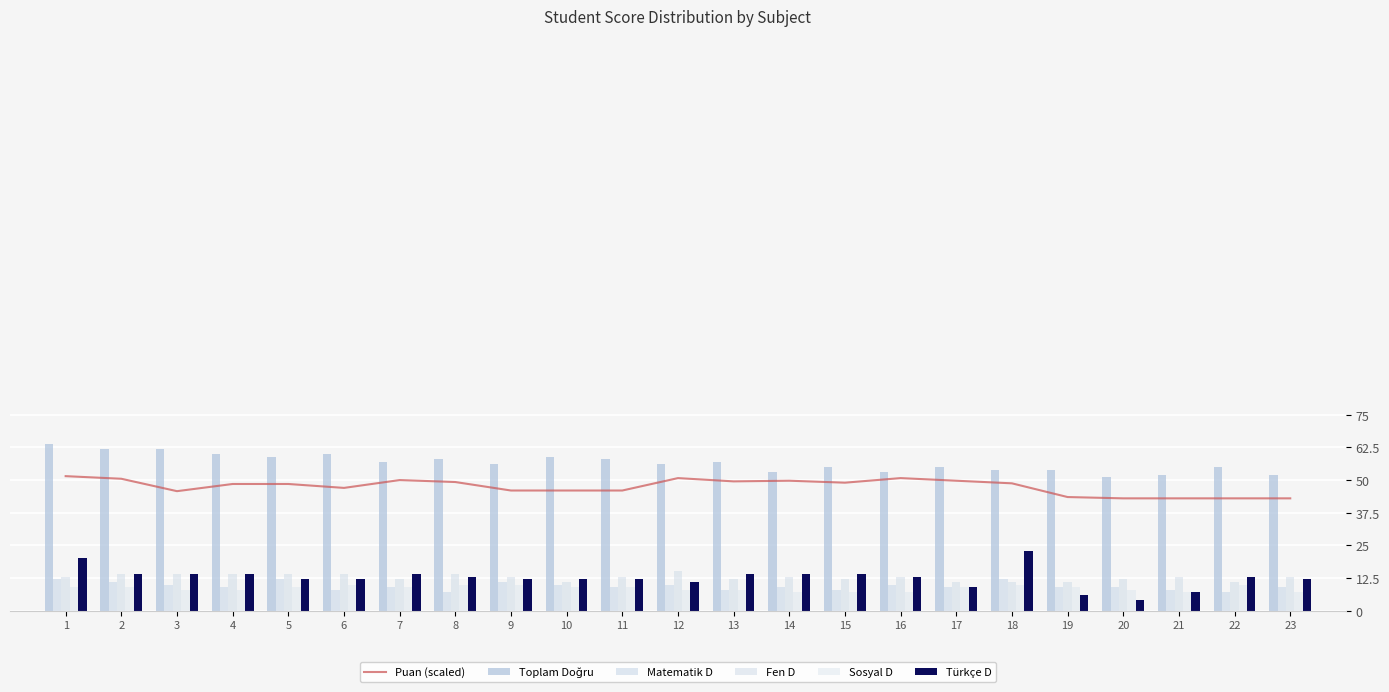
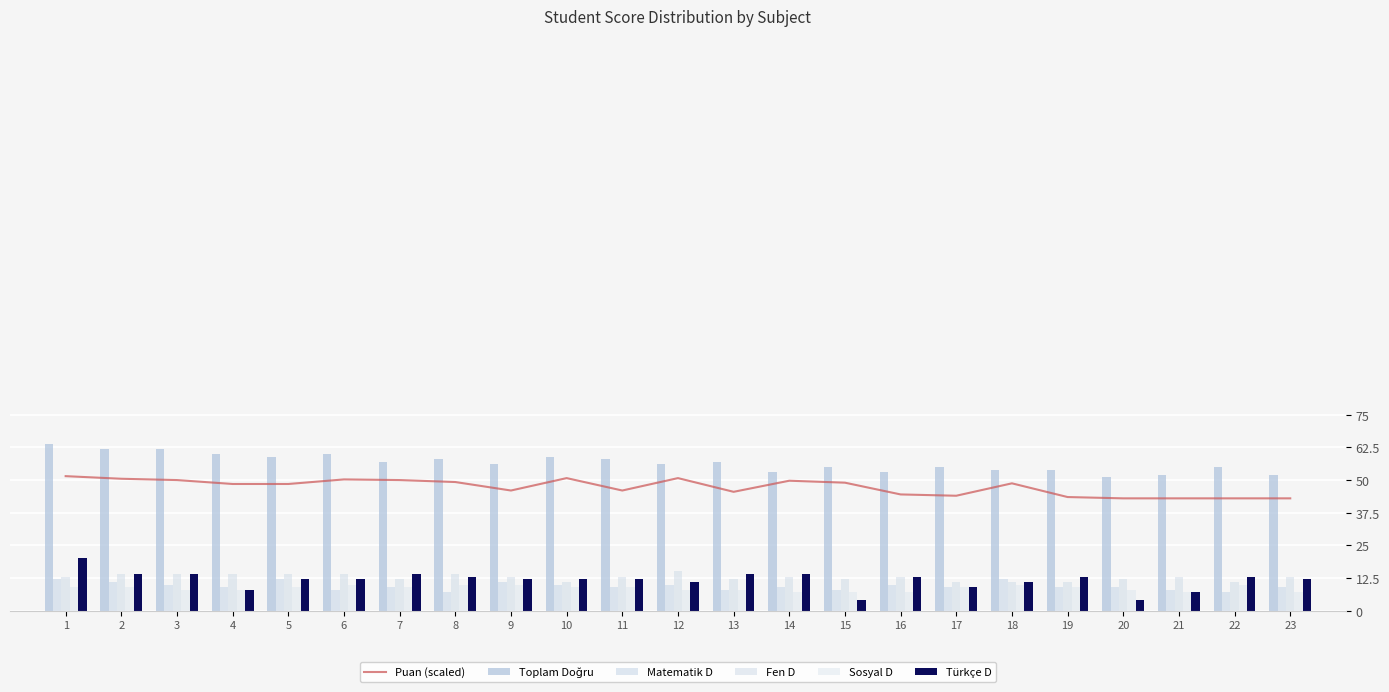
Puan (scaled), 3: 46 -> 50
Türkçe D, 4: 14 -> 8
Puan (scaled), 6: 47 -> 50
Puan (scaled), 10: 46 -> 51
Puan (scaled), 13: 50 -> 46
Türkçe D, 15: 14 -> 4
Puan (scaled), 16: 51 -> 45
Puan (scaled), 17: 50 -> 44
Türkçe D, 18: 23 -> 11
Türkçe D, 19: 6 -> 13
